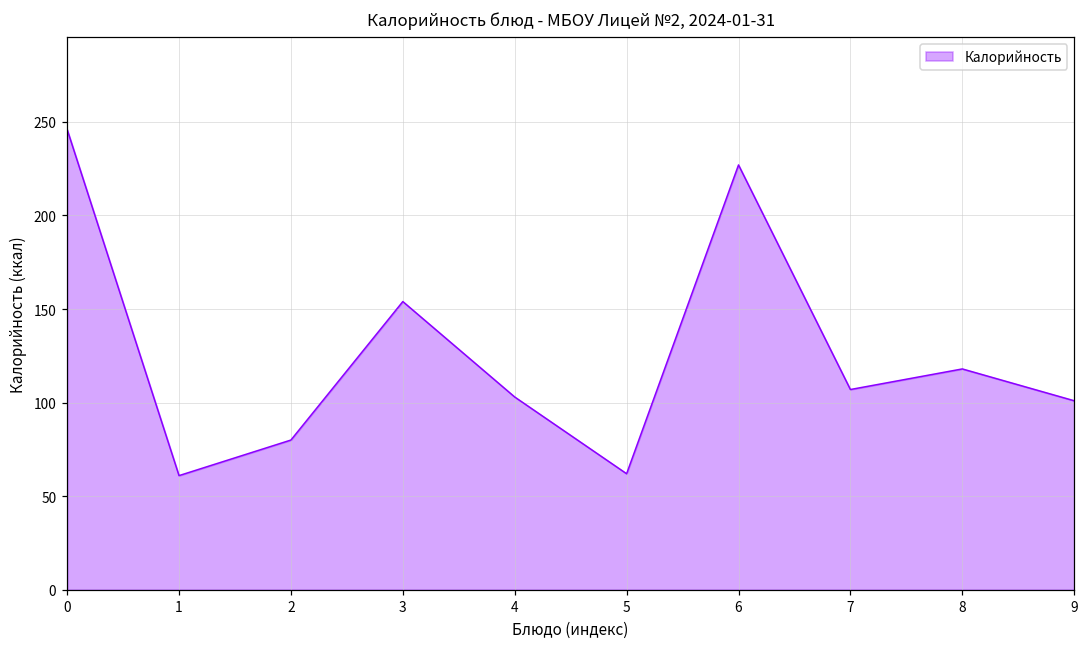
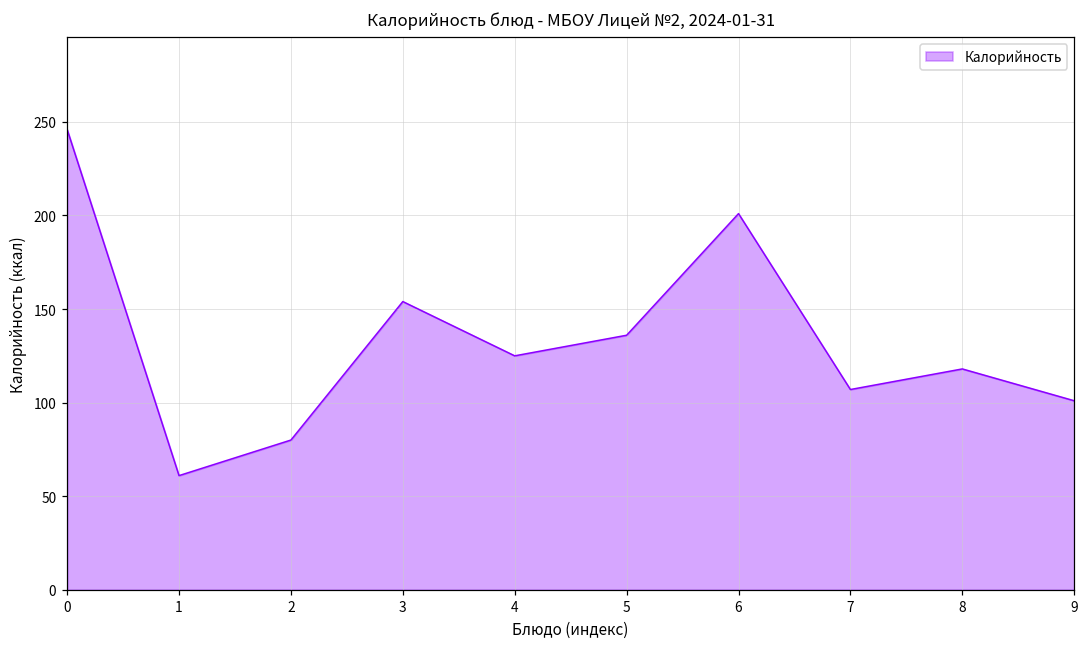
4: 103 -> 125
5: 62 -> 136
6: 227 -> 201
